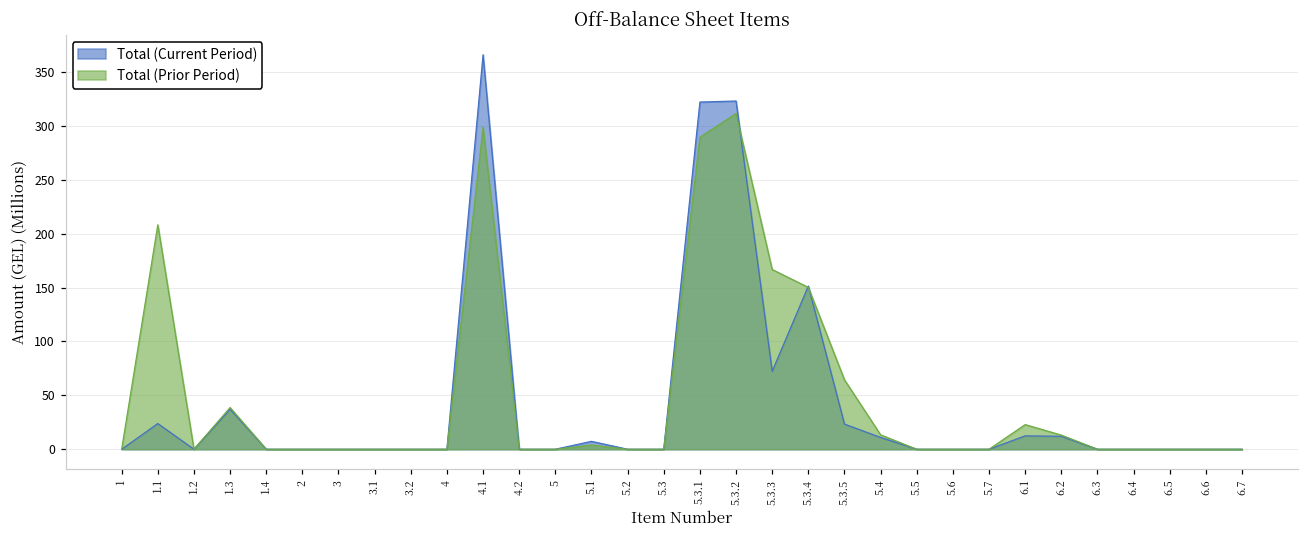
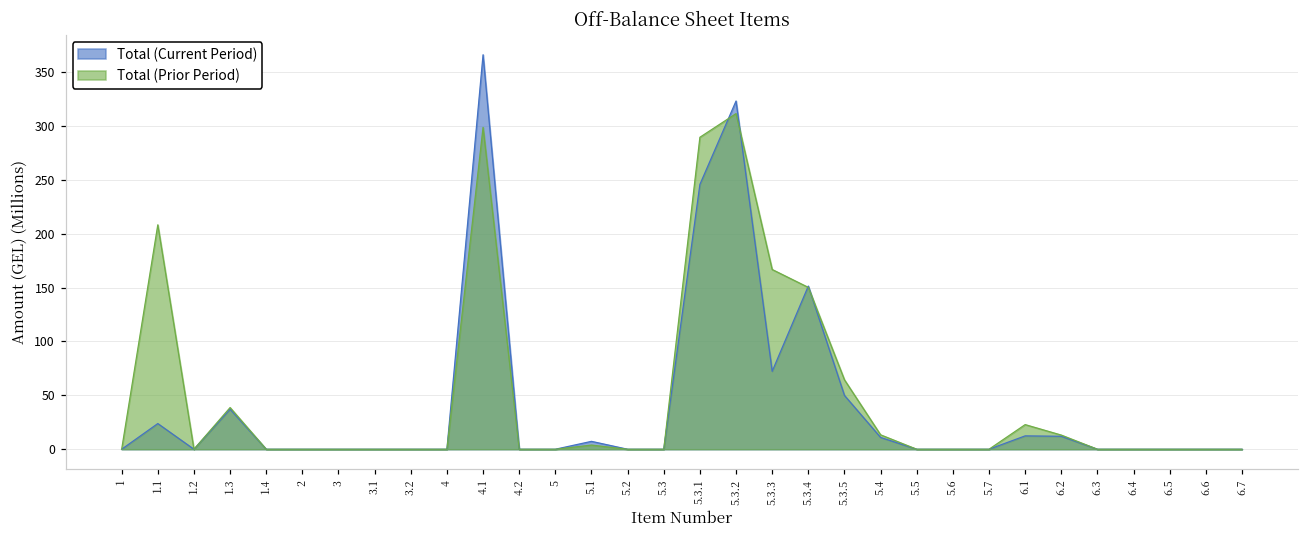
Total (Current Period), 5.3.1: 320 -> 250
Total (Current Period), 5.3.5: 20 -> 50
